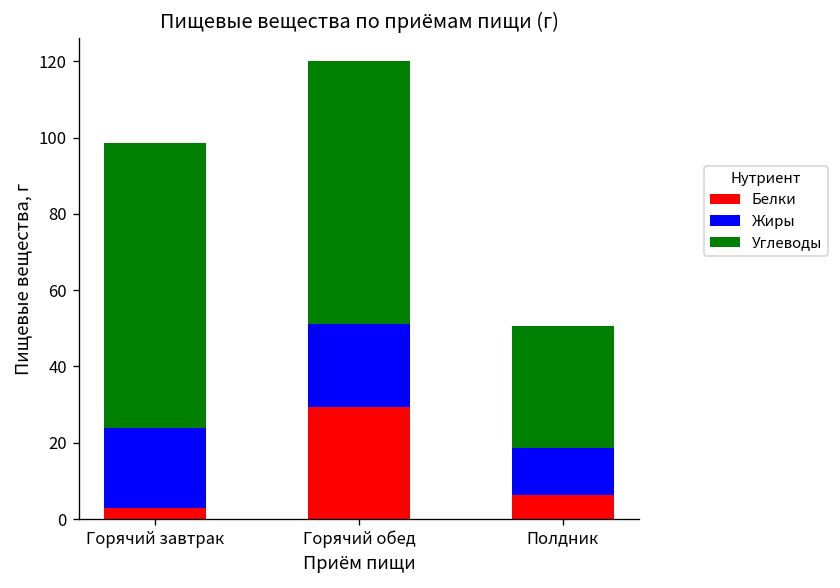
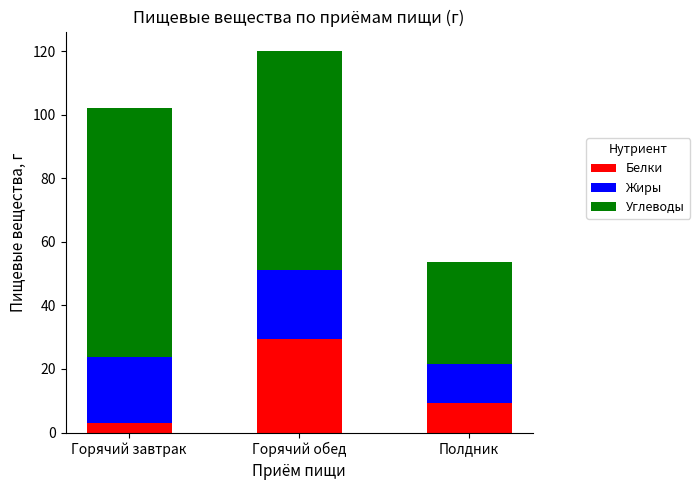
Углеводы, Горячий завтрак: 75 -> 78
Белки, Полдник: 6 -> 9
